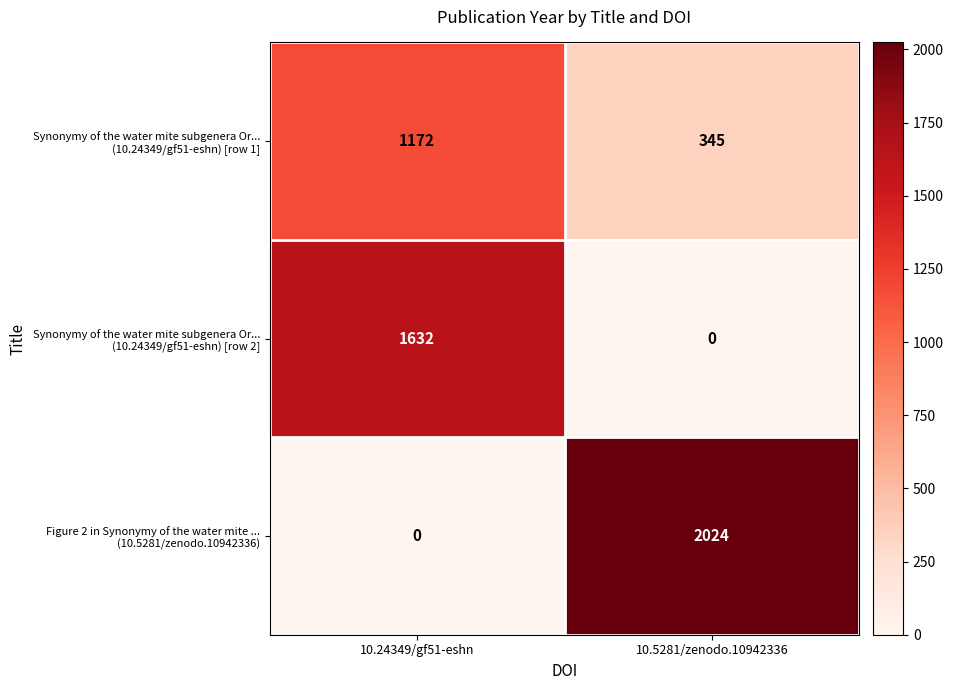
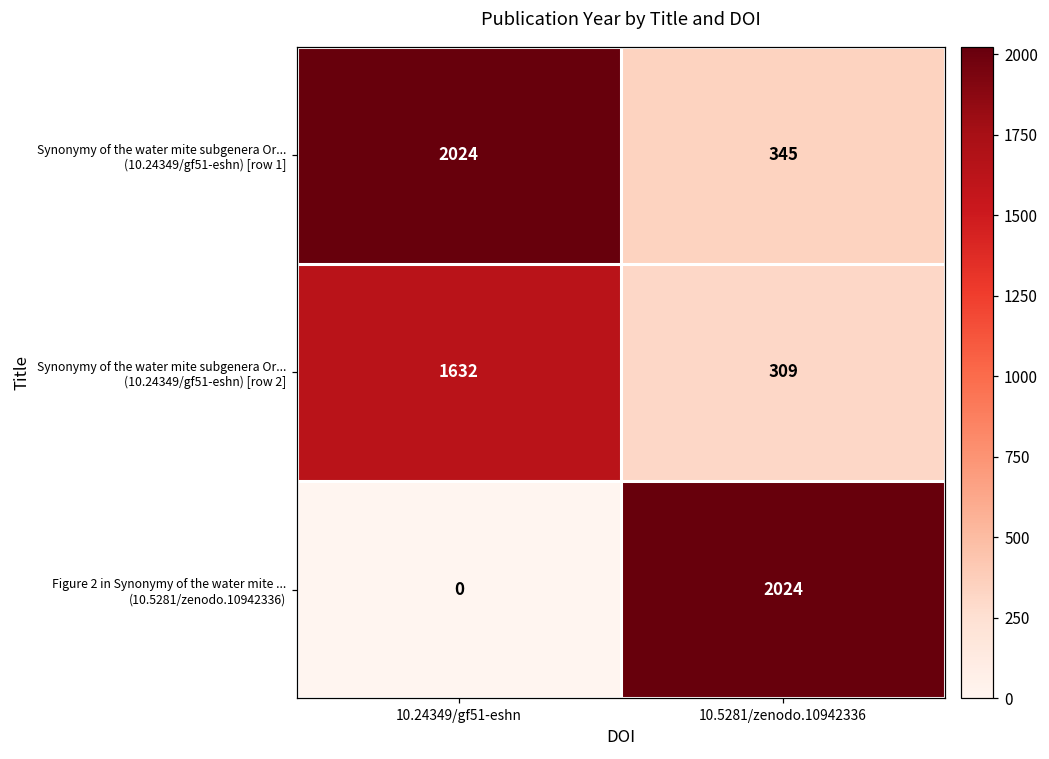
Synonymy of the water mite subgenera Or... (10.24349/gf51-eshn) [row 1], 10.24349/gf51-eshn: 1172 -> 2024
Synonymy of the water mite subgenera Or... (10.24349/gf51-eshn) [row 2], 10.5281/zenodo.10942336: 0 -> 309
